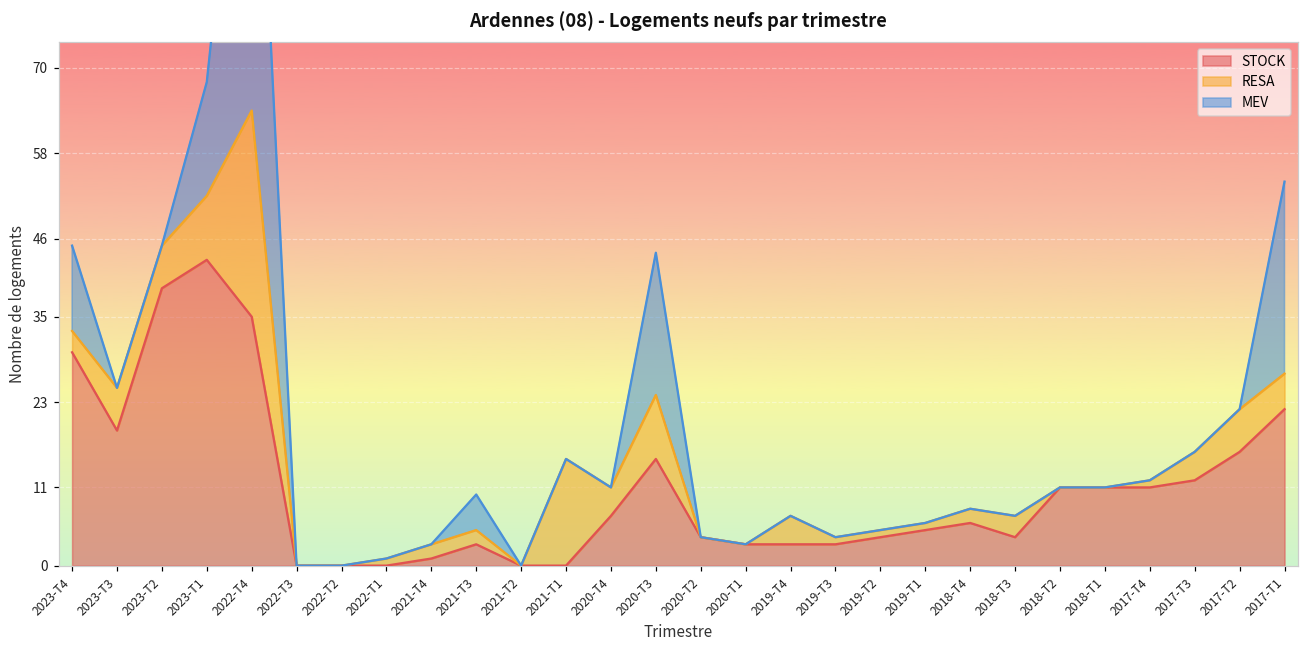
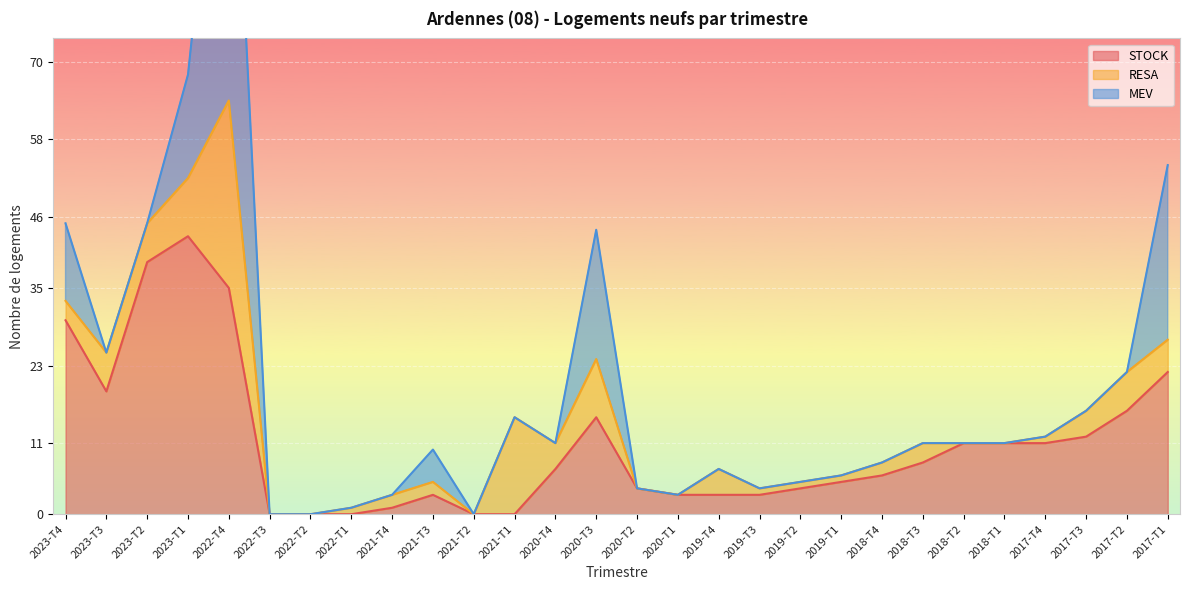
STOCK, 2018-T3: 4 -> 8
